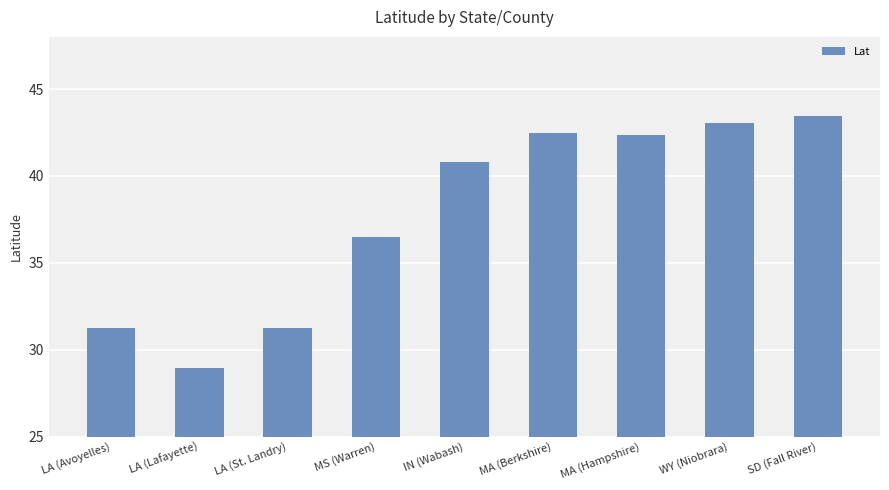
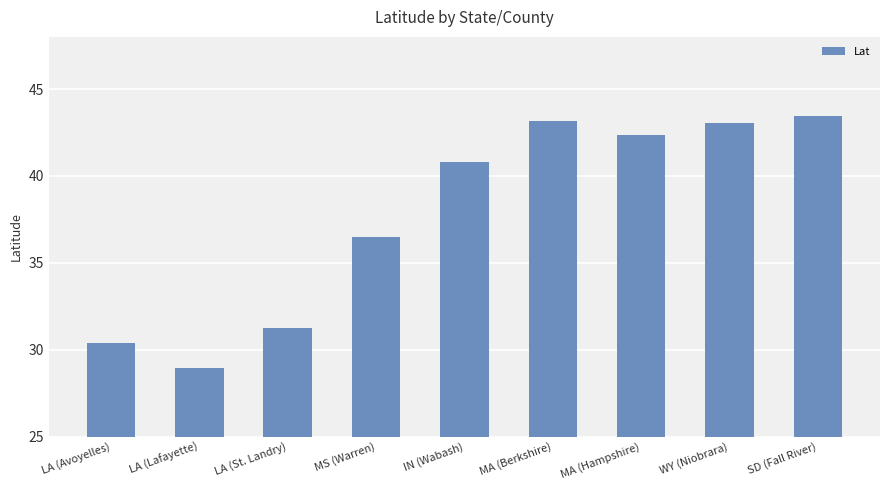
LA (Avoyelles): 31.2 -> 30.4
MA (Berkshire): 42.5 -> 43.1
